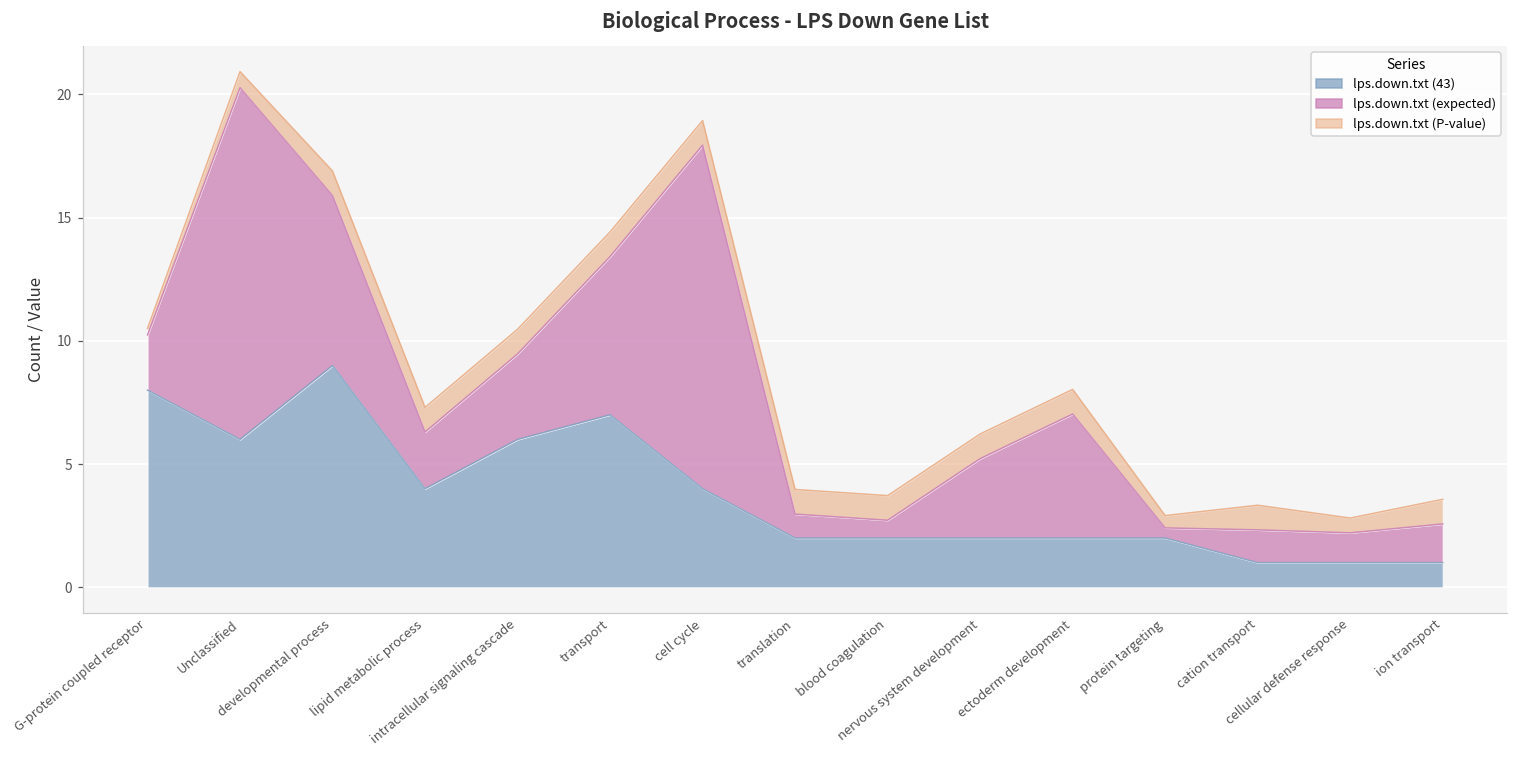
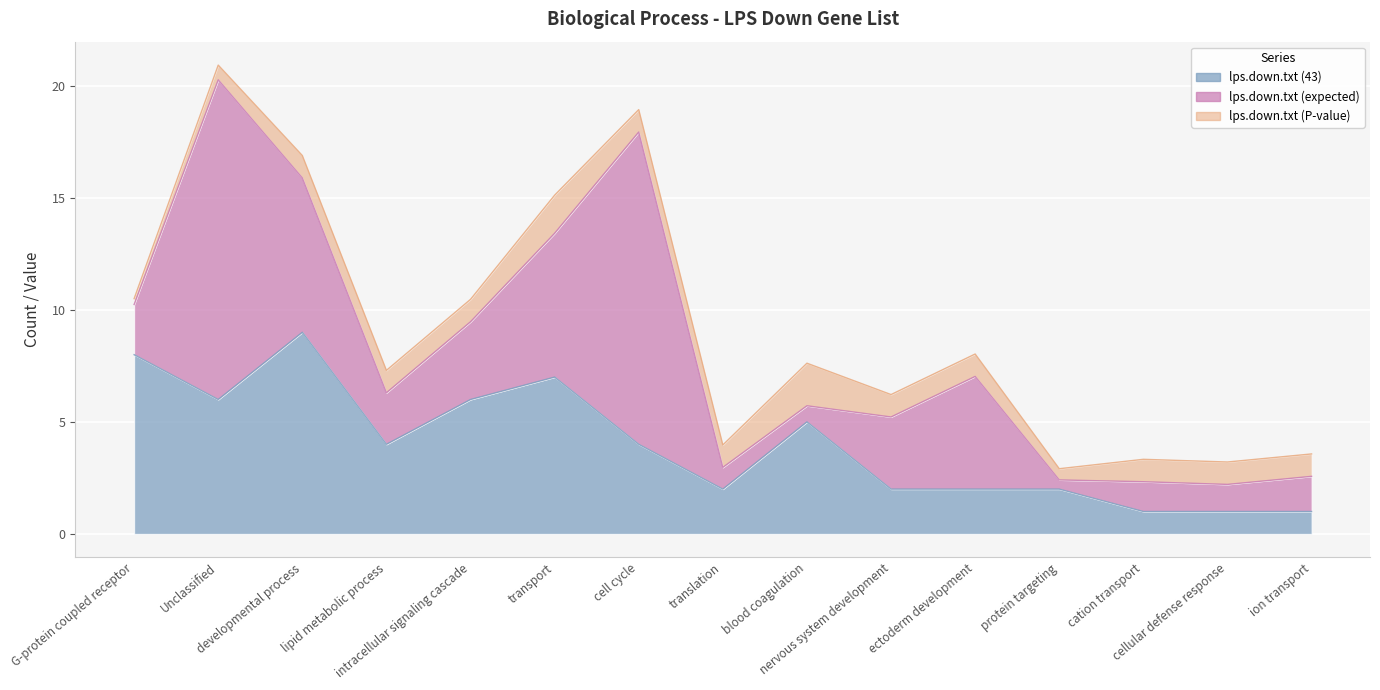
lps.down.txt (P-value), transport: 1.0 -> 1.7
lps.down.txt (43), blood coagulation: 2 -> 5
lps.down.txt (P-value), blood coagulation: 1.0 -> 1.9
lps.down.txt (P-value), cellular defense response: 0.6 -> 1.0
